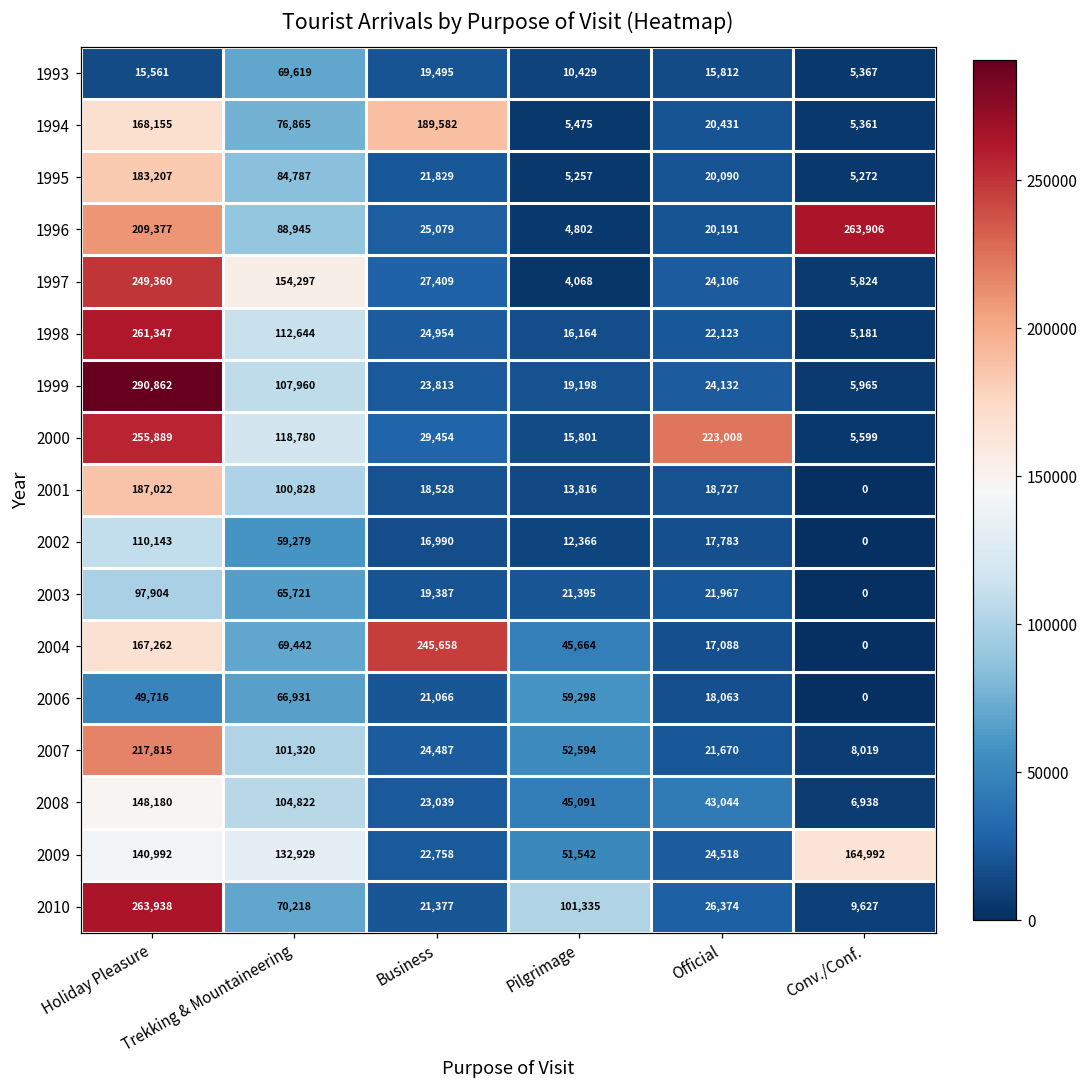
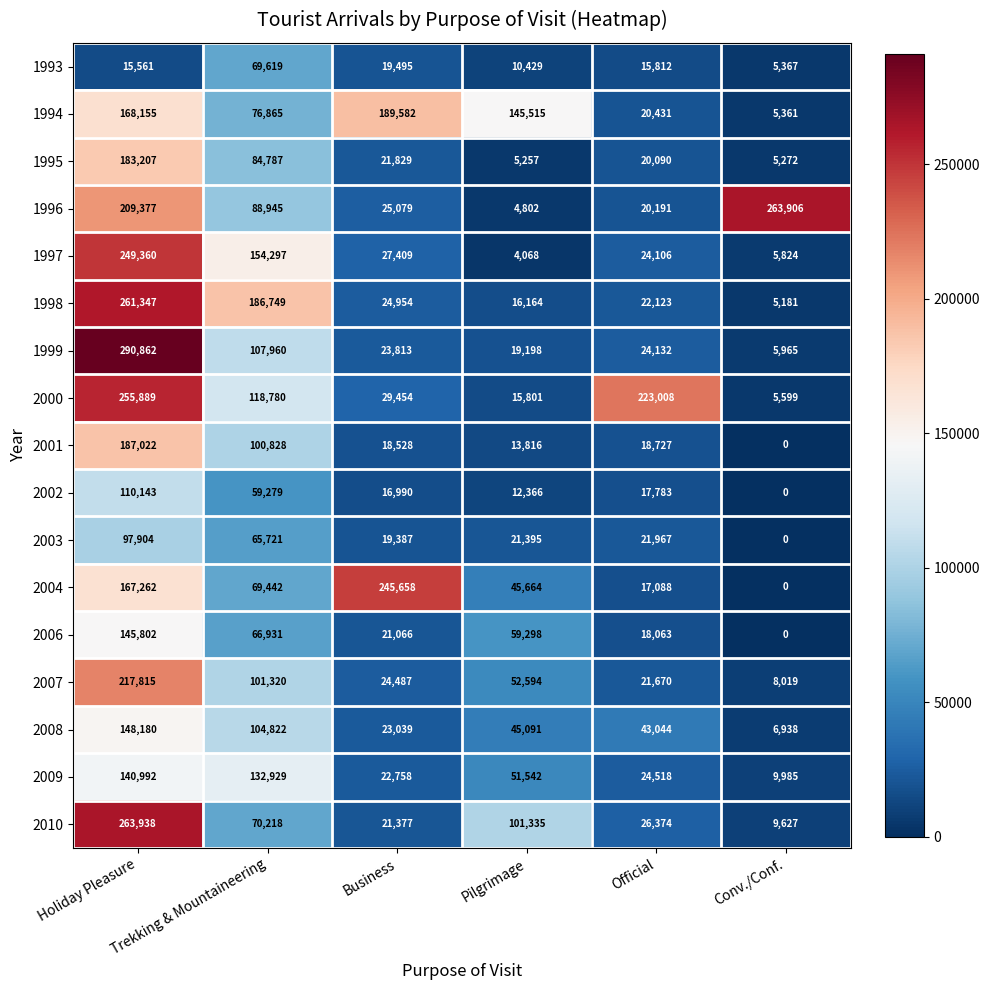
1994, Pilgrimage: 5,475 -> 145,515
1998, Trekking & Mountaineering: 112,644 -> 186,749
2006, Holiday Pleasure: 49,716 -> 145,802
2009, Conv./Conf.: 164,992 -> 9,985
